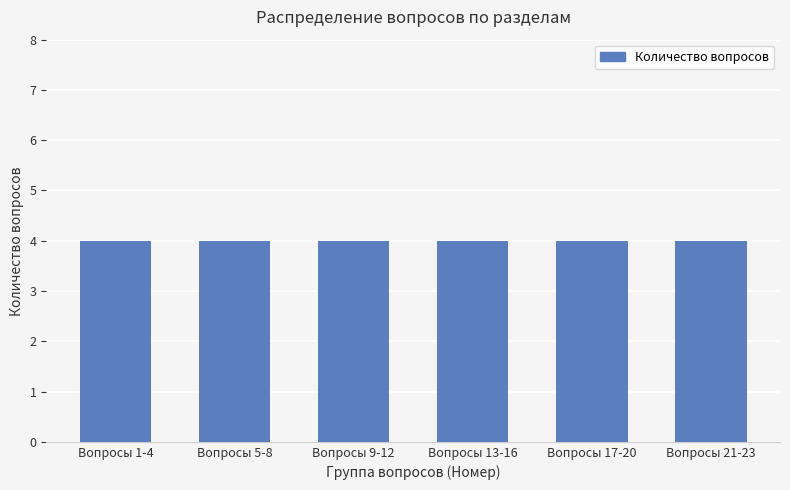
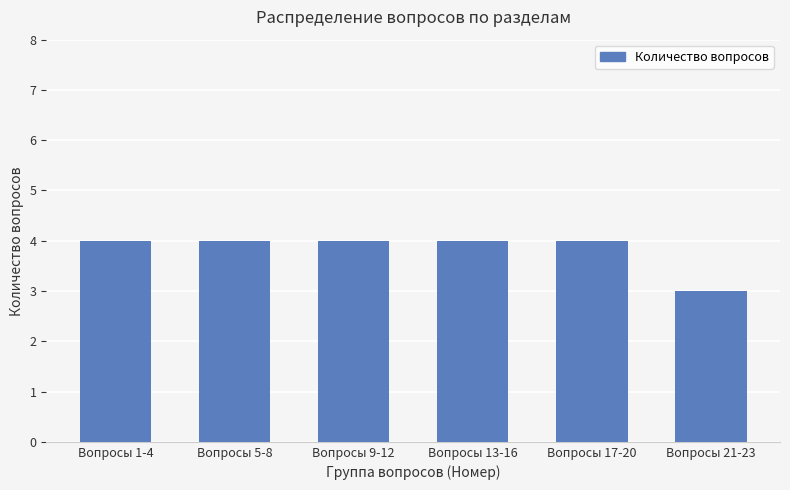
Вопросы 21-23: 4 -> 3
